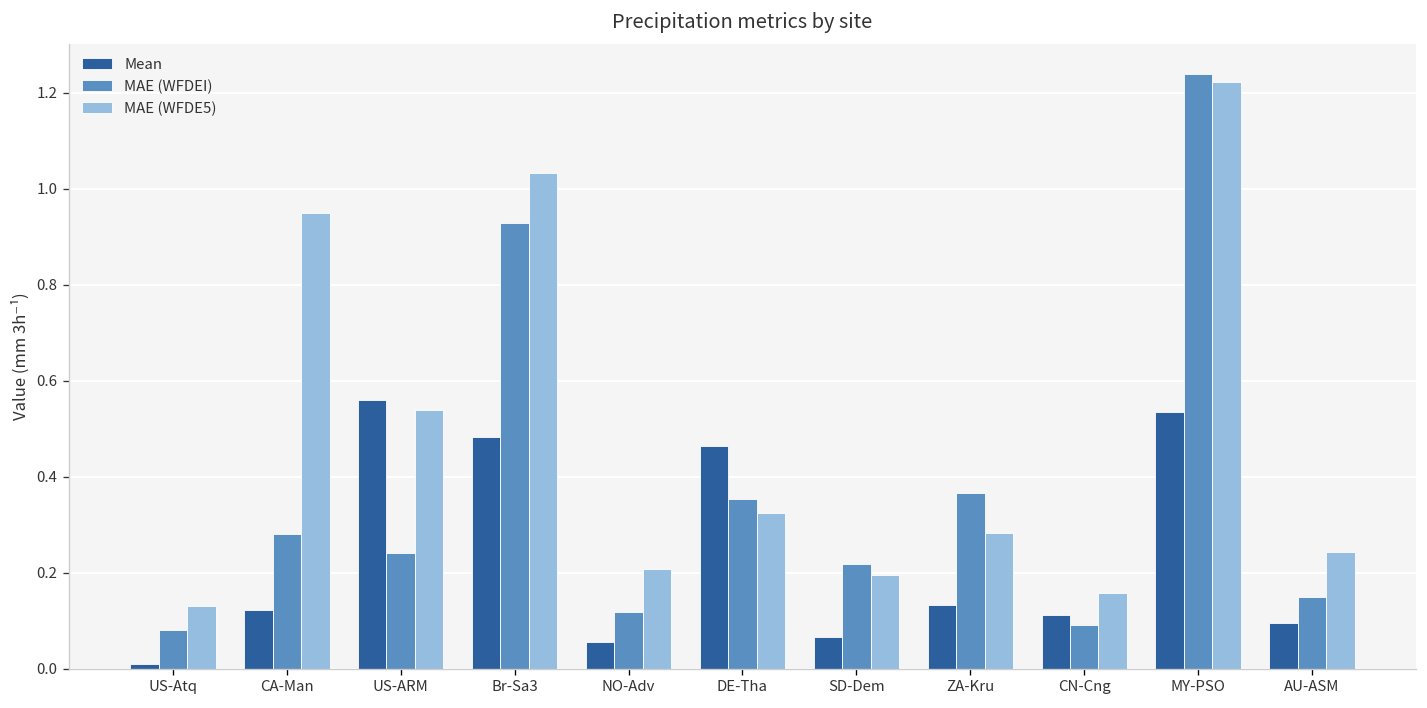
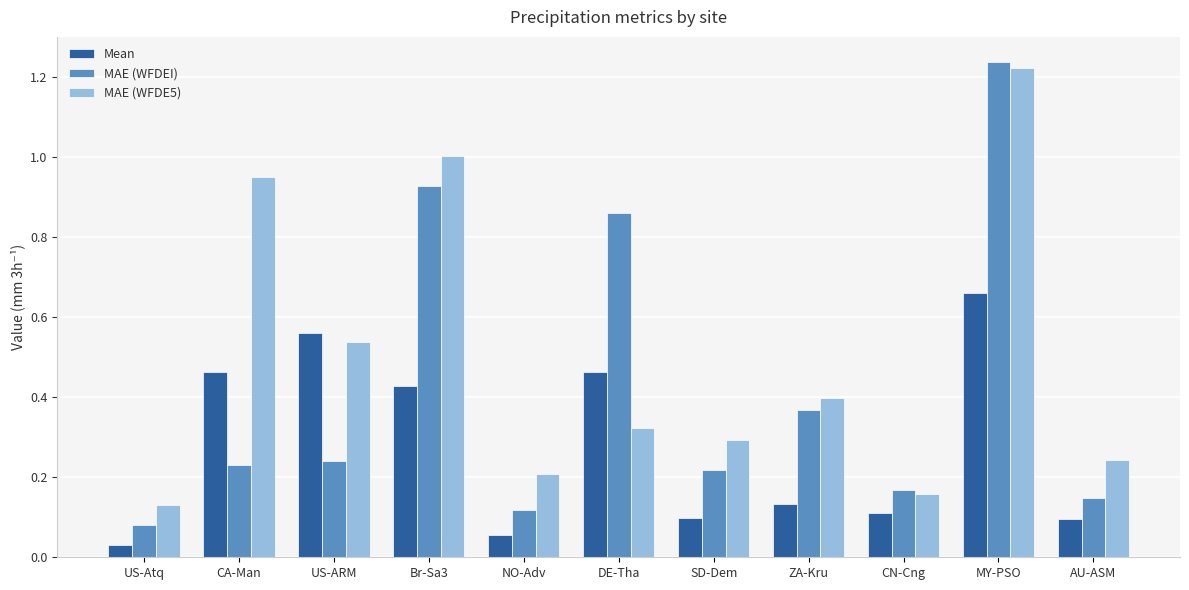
Mean, US-Atq: 0.01 -> 0.03
Mean, CA-Man: 0.12 -> 0.46
MAE (WFDEI), CA-Man: 0.28 -> 0.23
Mean, Br-Sa3: 0.48 -> 0.43
MAE (WFDE5), Br-Sa3: 1.03 -> 1.00
MAE (WFDEI), DE-Tha: 0.35 -> 0.86
Mean, SD-Dem: 0.07 -> 0.10
MAE (WFDE5), SD-Dem: 0.20 -> 0.29
MAE (WFDE5), ZA-Kru: 0.28 -> 0.40
MAE (WFDEI), CN-Cng: 0.09 -> 0.17
Mean, MY-PSO: 0.54 -> 0.66
